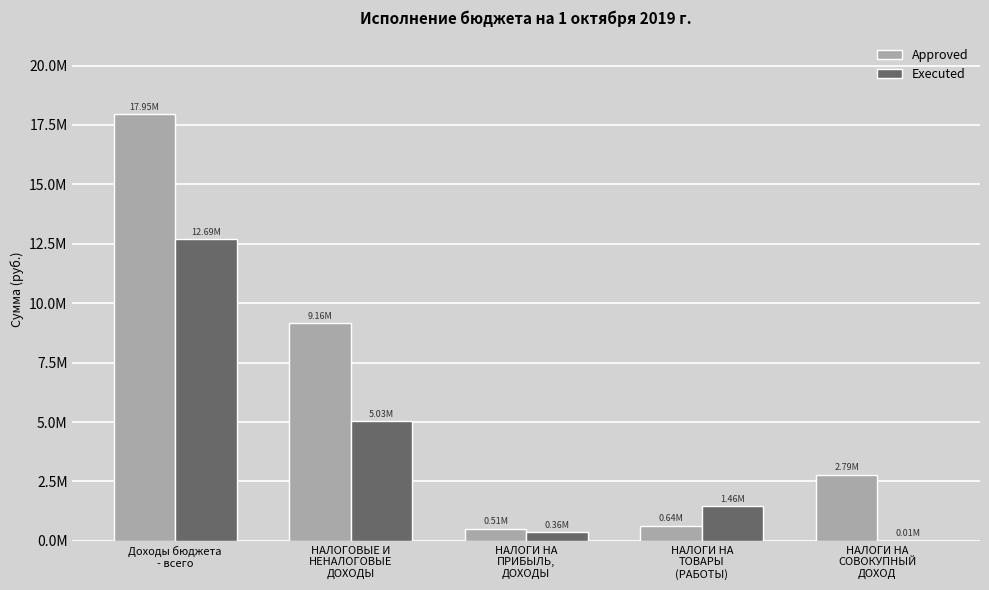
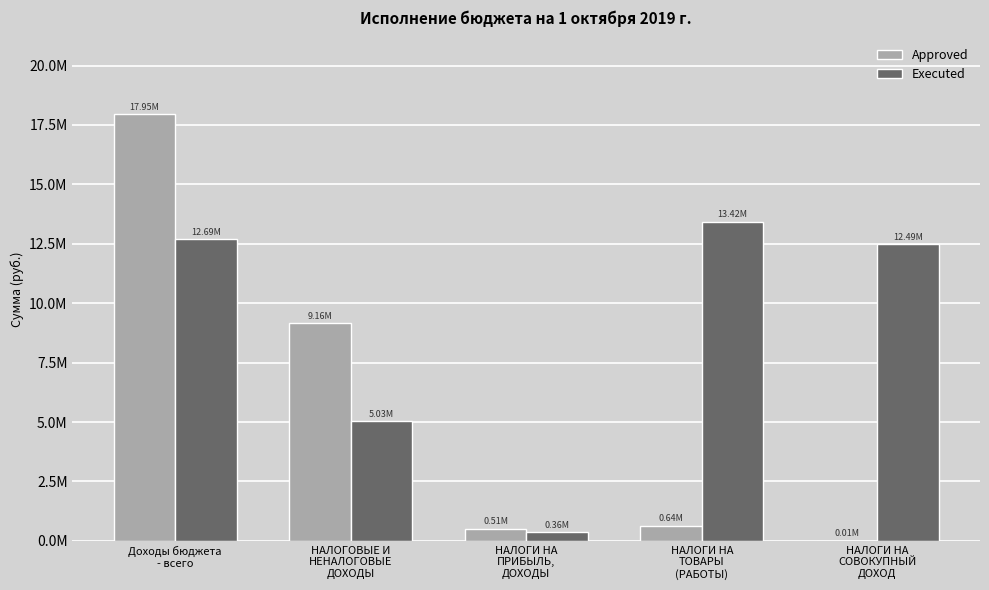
Executed, НАЛОГИ НА ТОВАРЫ (РАБОТЫ): 1.46M -> 13.42M
Approved, НАЛОГИ НА СОВОКУПНЫЙ ДОХОД: 2.79M -> 0.01M
Executed, НАЛОГИ НА СОВОКУПНЫЙ ДОХОД: 0.01M -> 12.49M
